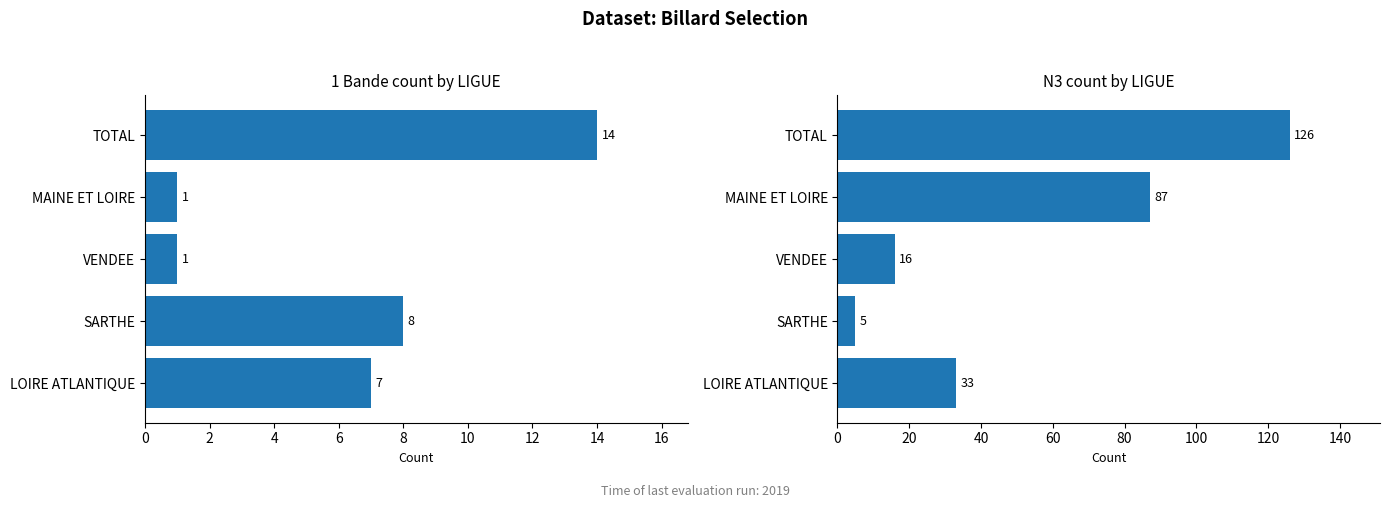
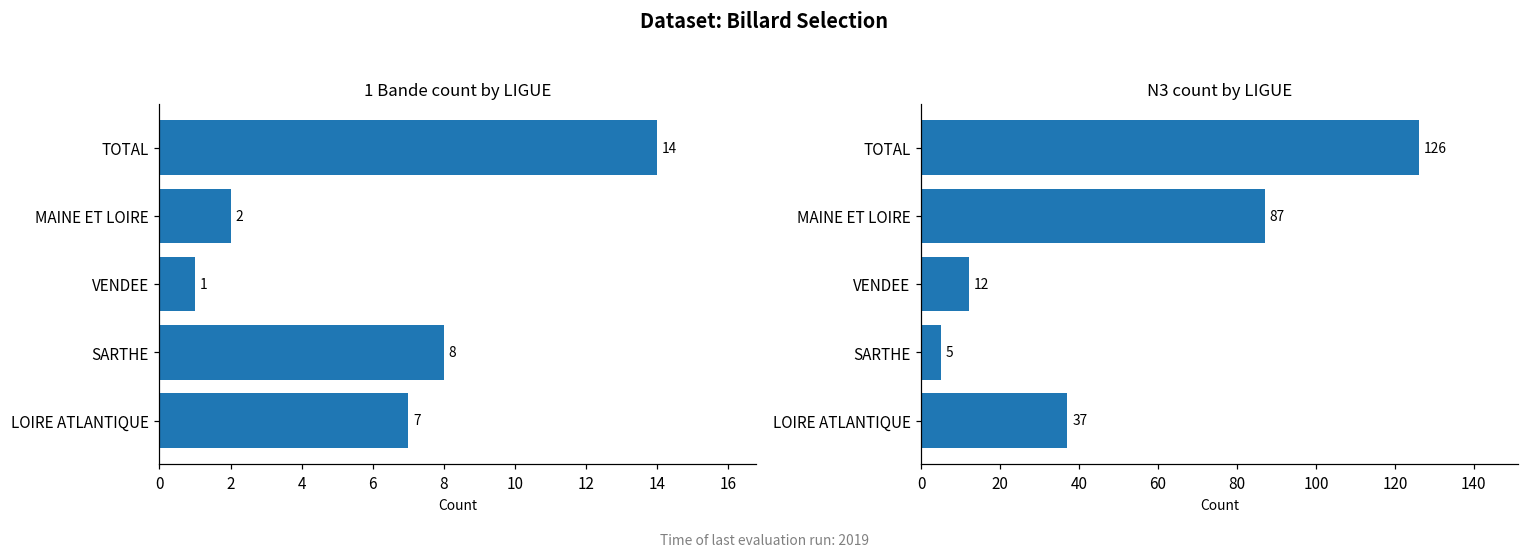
1 Bande count by LIGUE, MAINE ET LOIRE: 1 -> 2
N3 count by LIGUE, VENDEE: 16 -> 12
N3 count by LIGUE, LOIRE ATLANTIQUE: 33 -> 37
